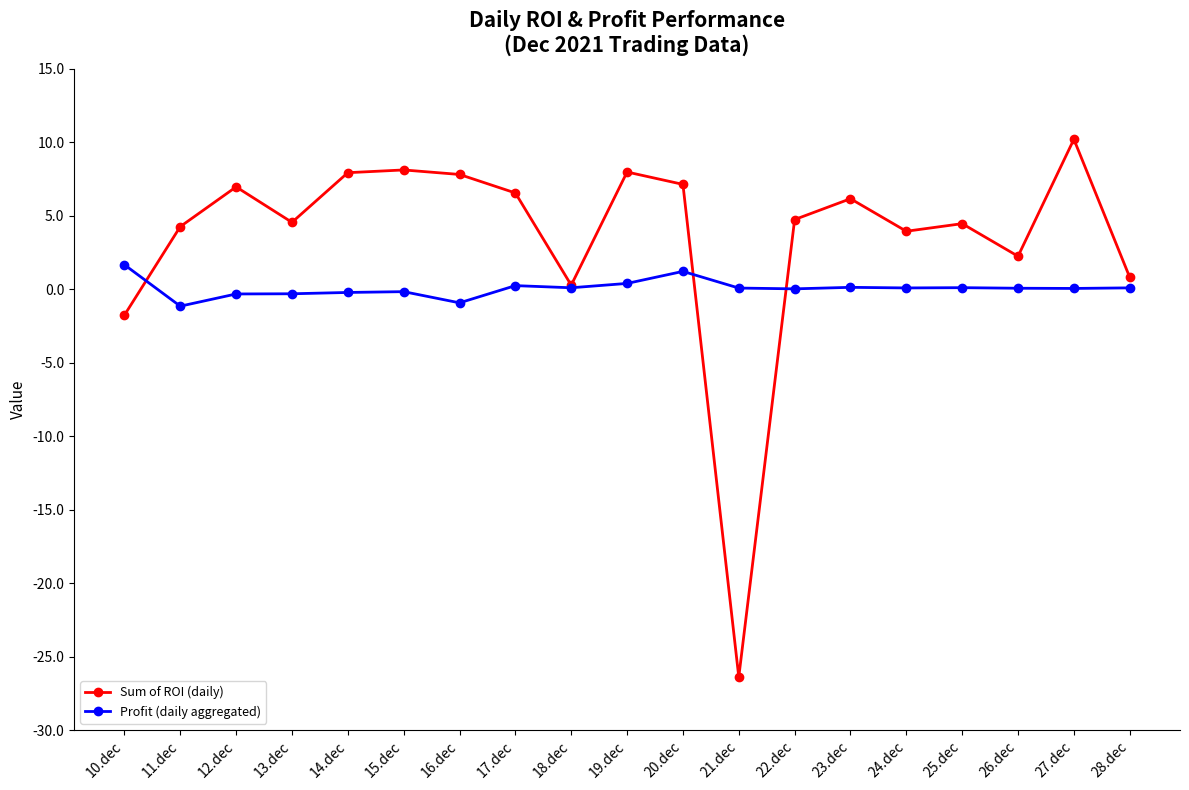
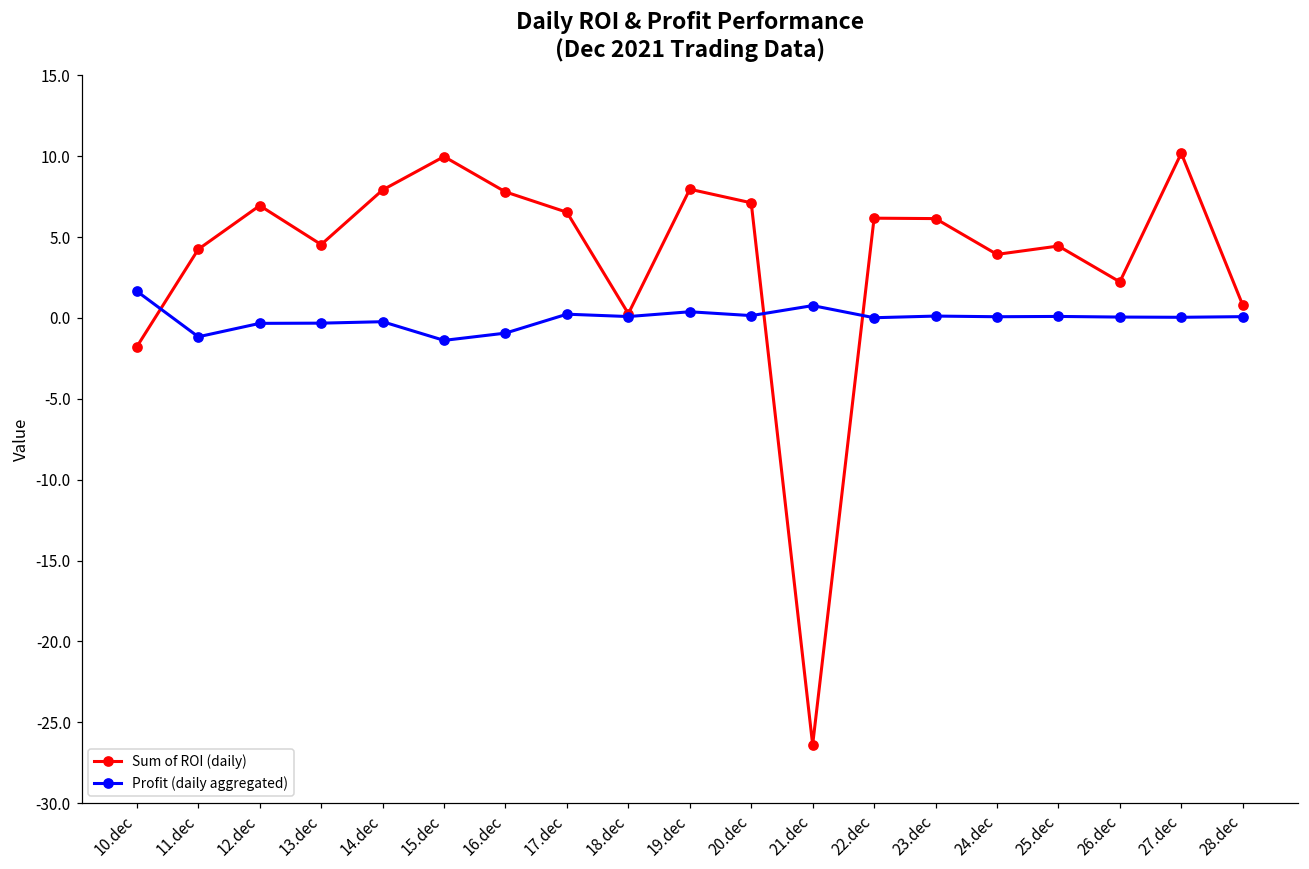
Sum of ROI (daily), 15.dec: 8.1 -> 10.0
Profit (daily aggregated), 15.dec: -0.2 -> -1.4
Profit (daily aggregated), 20.dec: 1.2 -> 0.1
Profit (daily aggregated), 21.dec: 0.1 -> 0.8
Sum of ROI (daily), 22.dec: 4.7 -> 6.2
